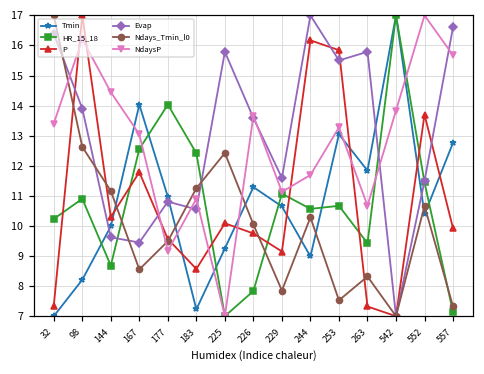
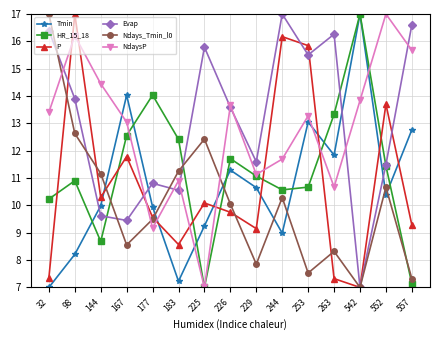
Tmin, 177: 11.0 -> 9.9
HR_15_18, 226: 7.8 -> 11.7
HR_15_18, 263: 9.4 -> 13.3
Evap, 263: 15.8 -> 16.3
P, 557: 9.9 -> 9.3
